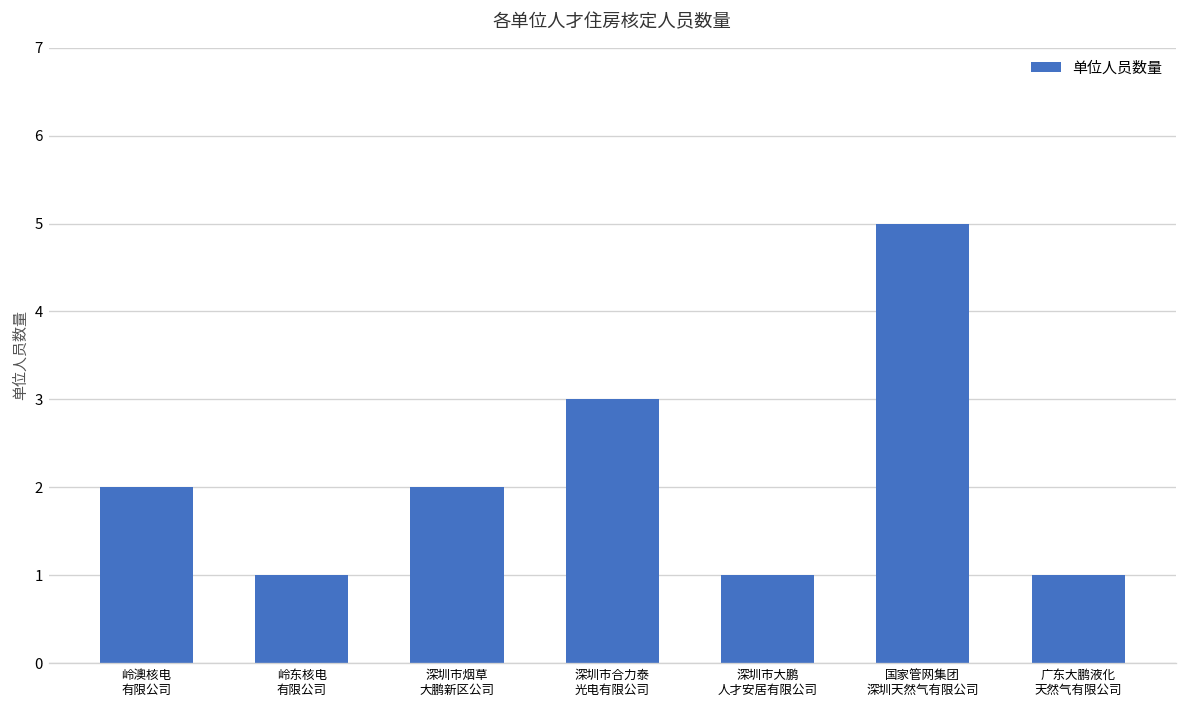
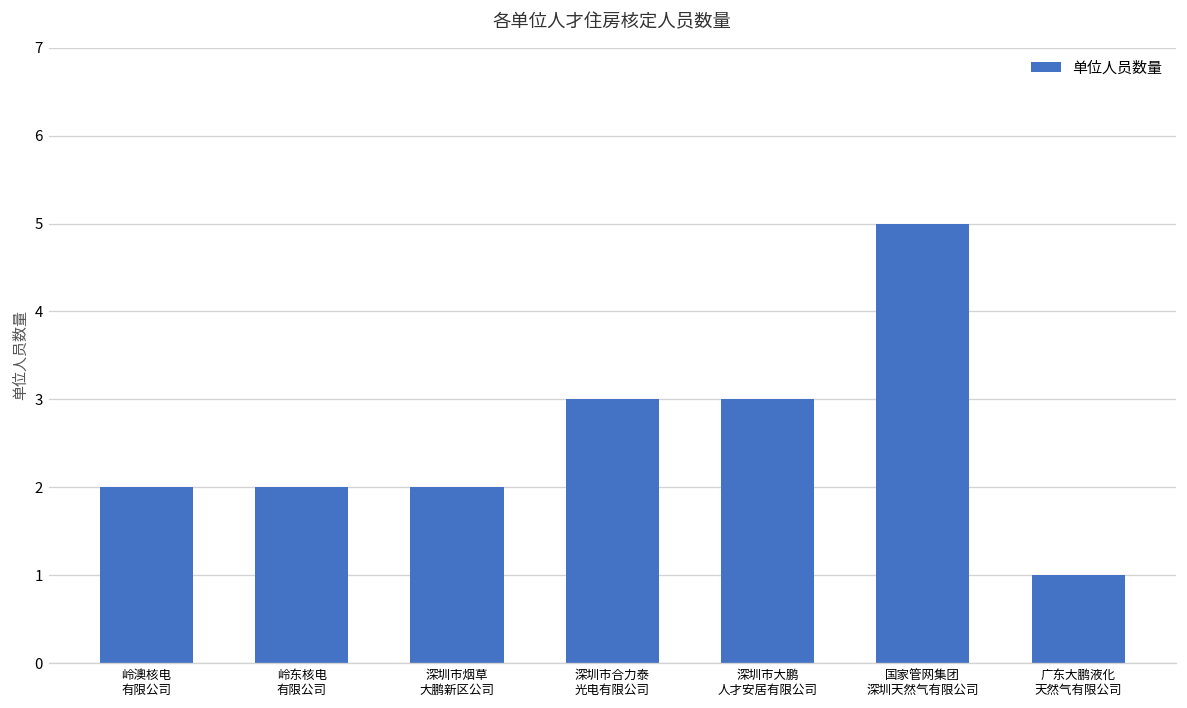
岭东核电 有限公司: 1 -> 2
深圳市大鹏 人才安居有限公司: 1 -> 3
